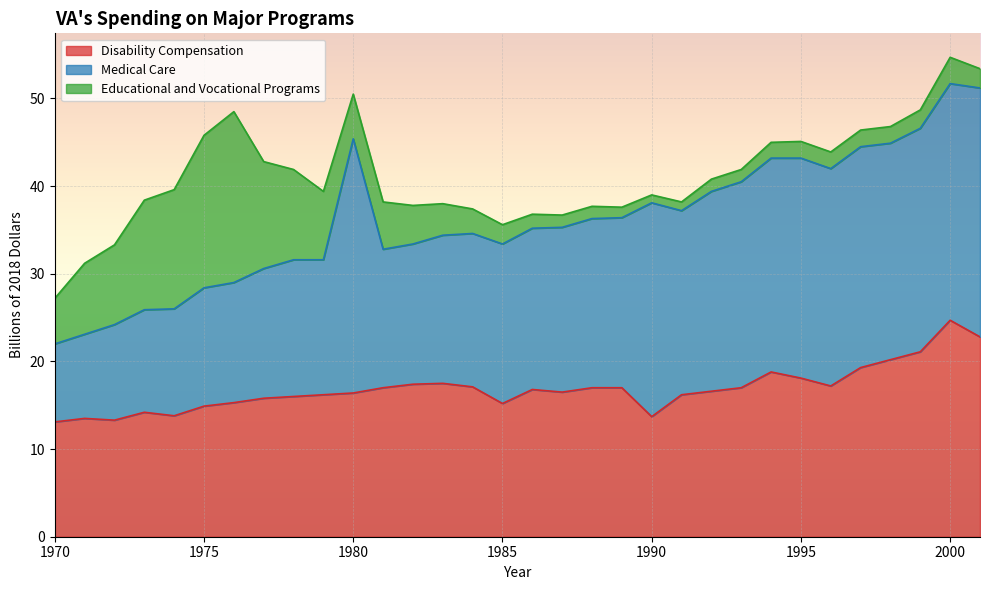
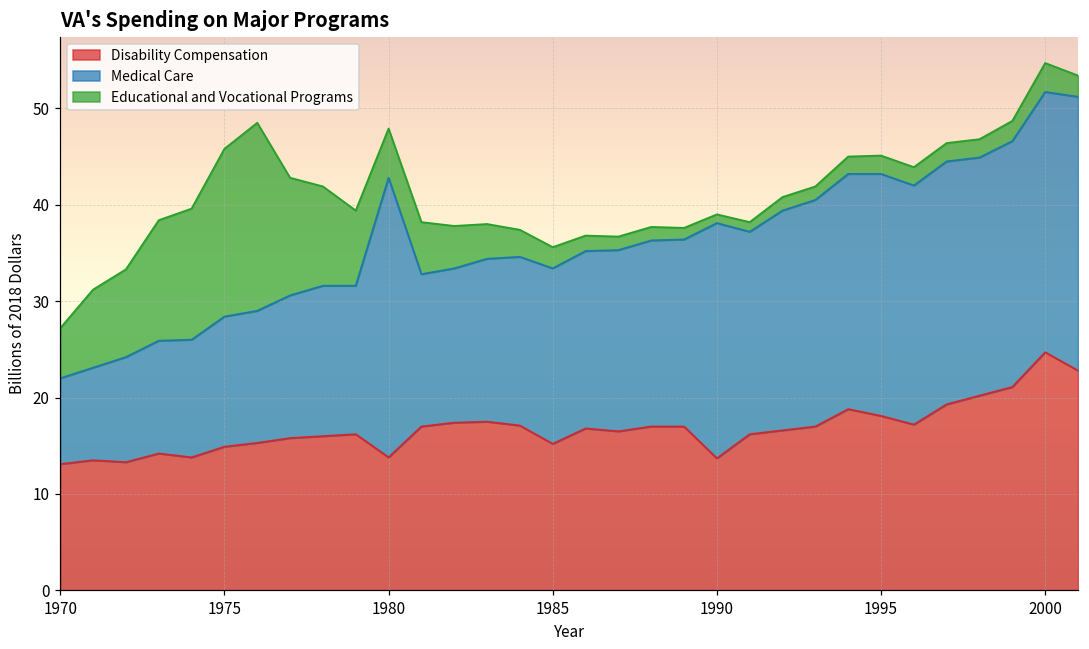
Disability Compensation, 1980: 16 -> 14
